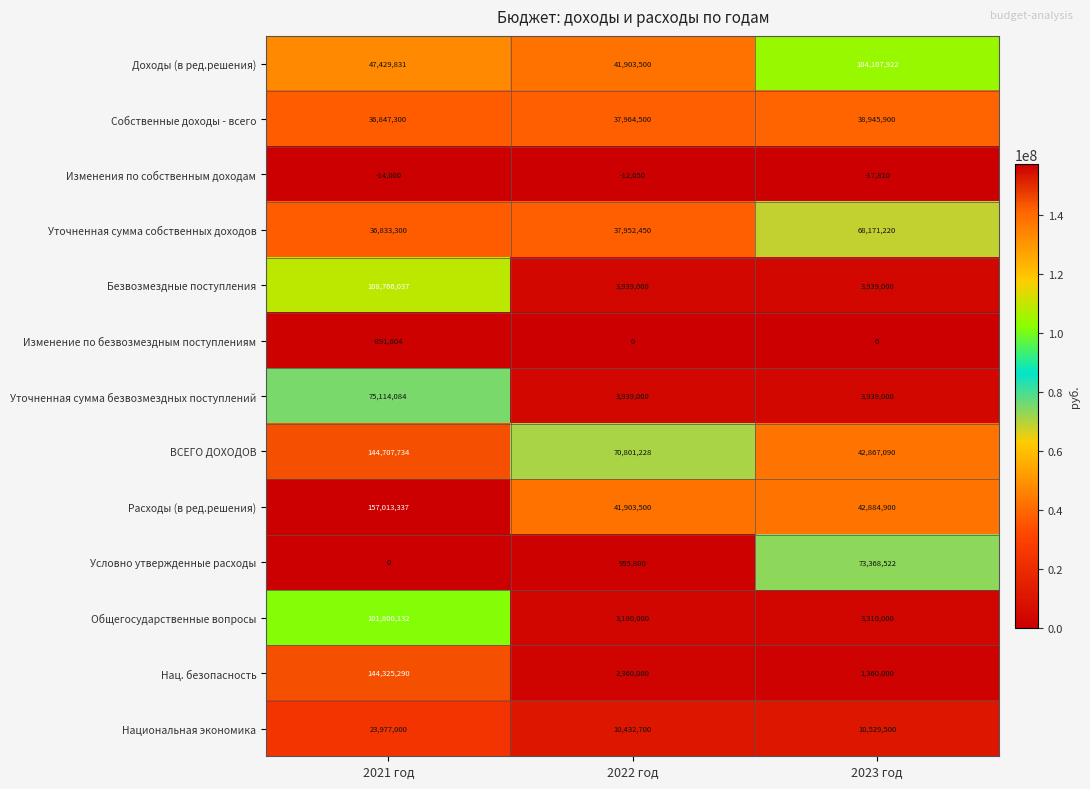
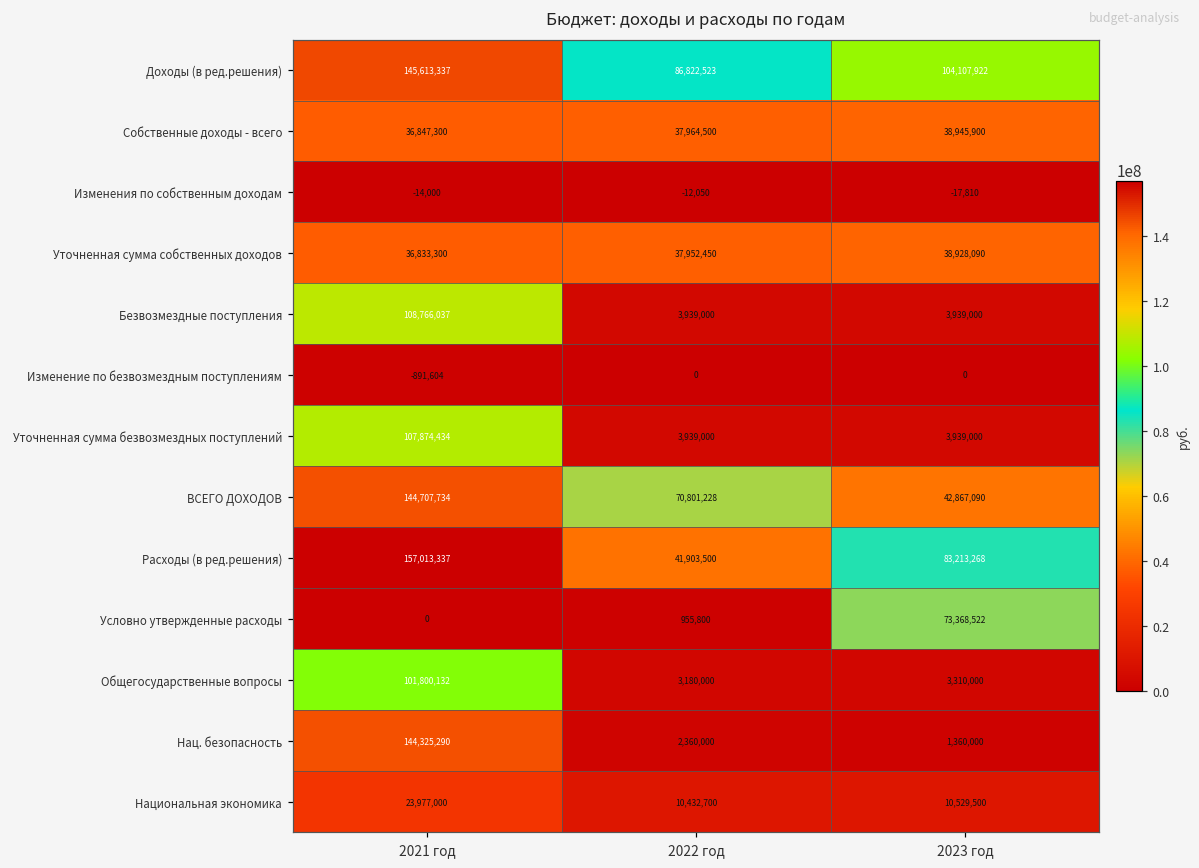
Доходы (в ред.решения), 2021 год: 47,429,831 -> 145,613,337
Доходы (в ред.решения), 2022 год: 41,903,500 -> 86,822,523
Уточненная сумма собственных доходов, 2023 год: 68,171,220 -> 38,928,090
Уточненная сумма безвозмездных поступлений, 2021 год: 75,114,084 -> 107,874,434
Расходы (в ред.решения), 2023 год: 42,884,900 -> 83,213,268
